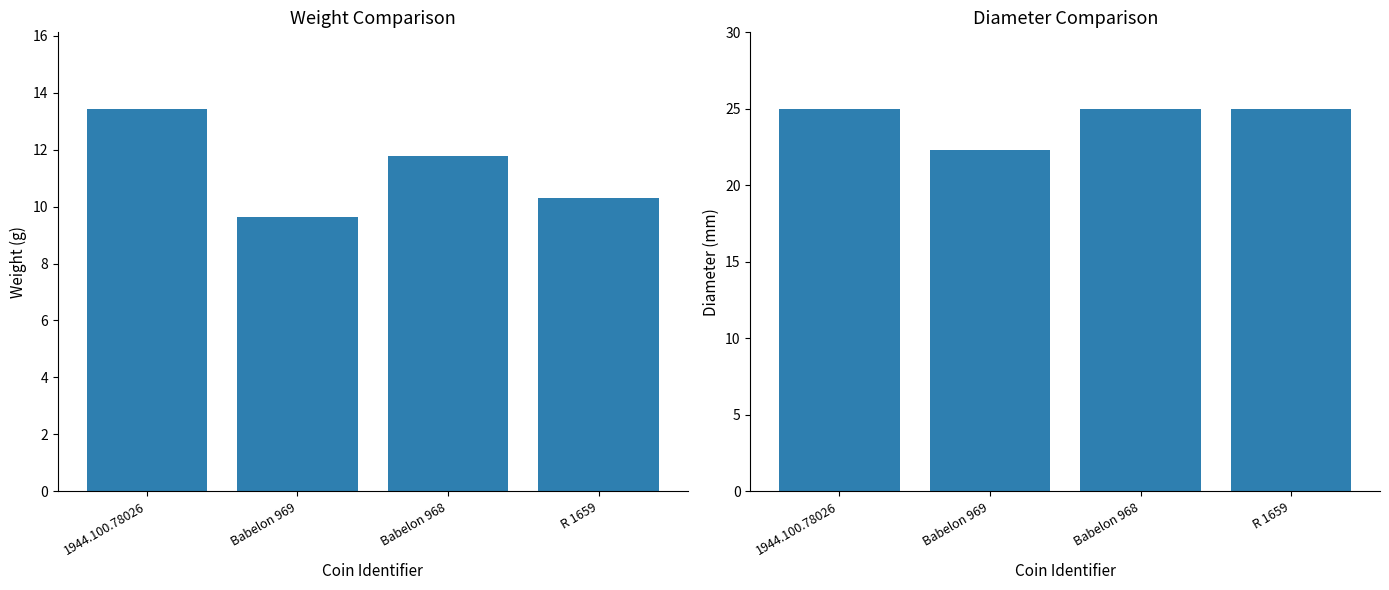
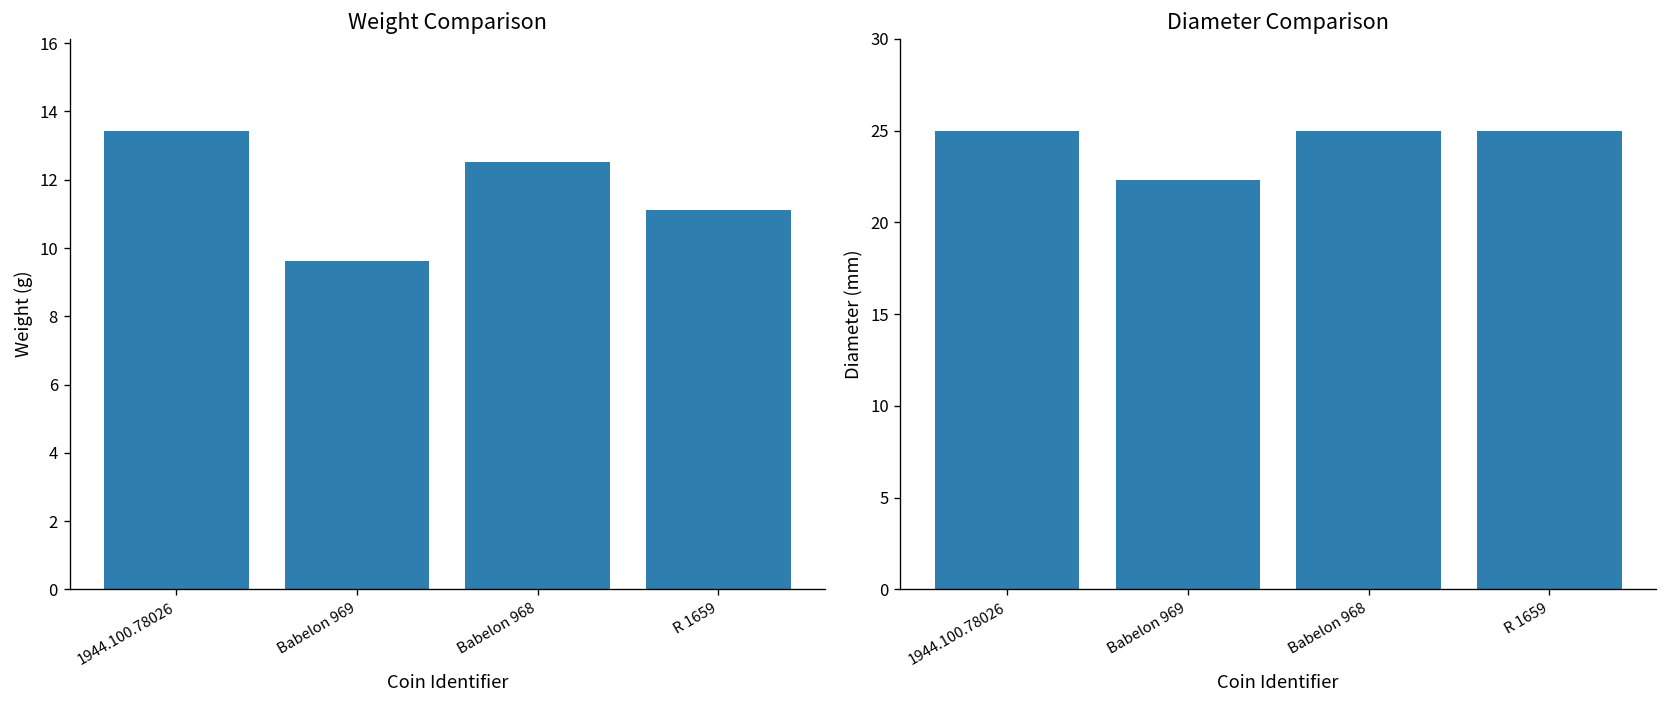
Weight Comparison, Babelon 968: 11.8 -> 12.5
Weight Comparison, R 1659: 10.3 -> 11.1
